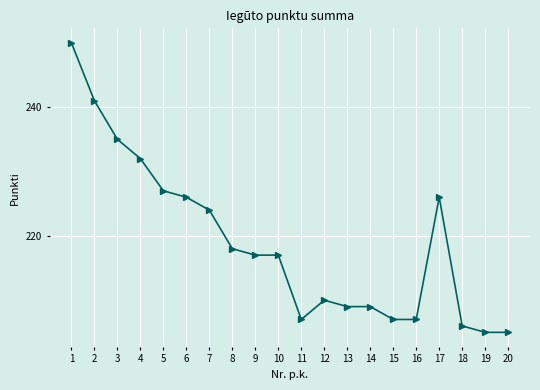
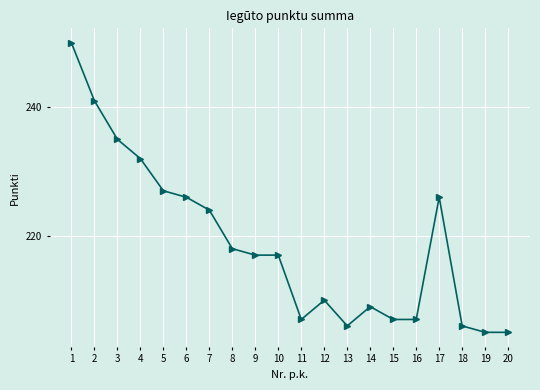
13: 209 -> 206
